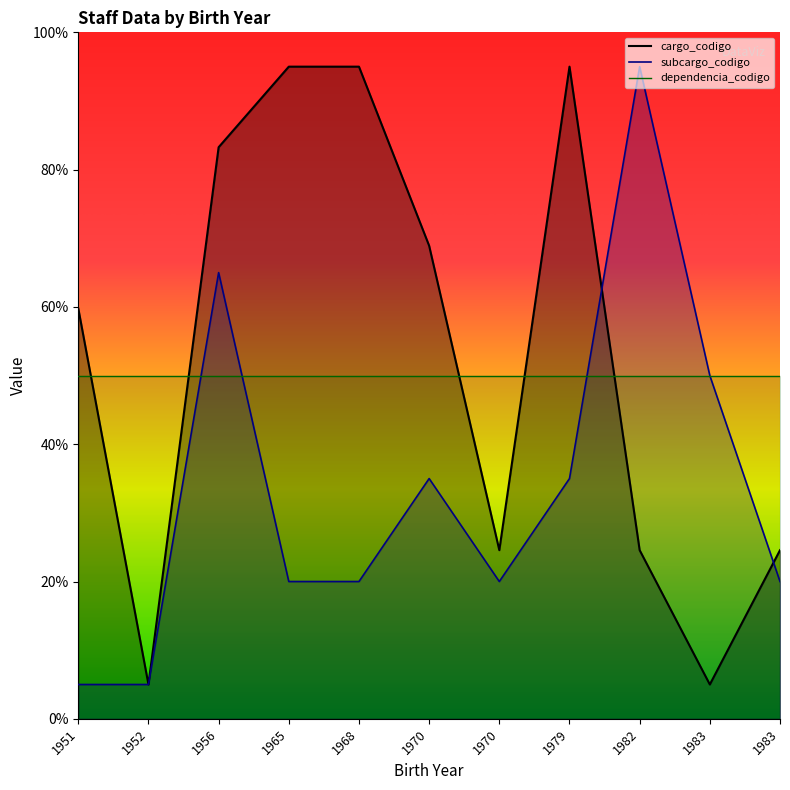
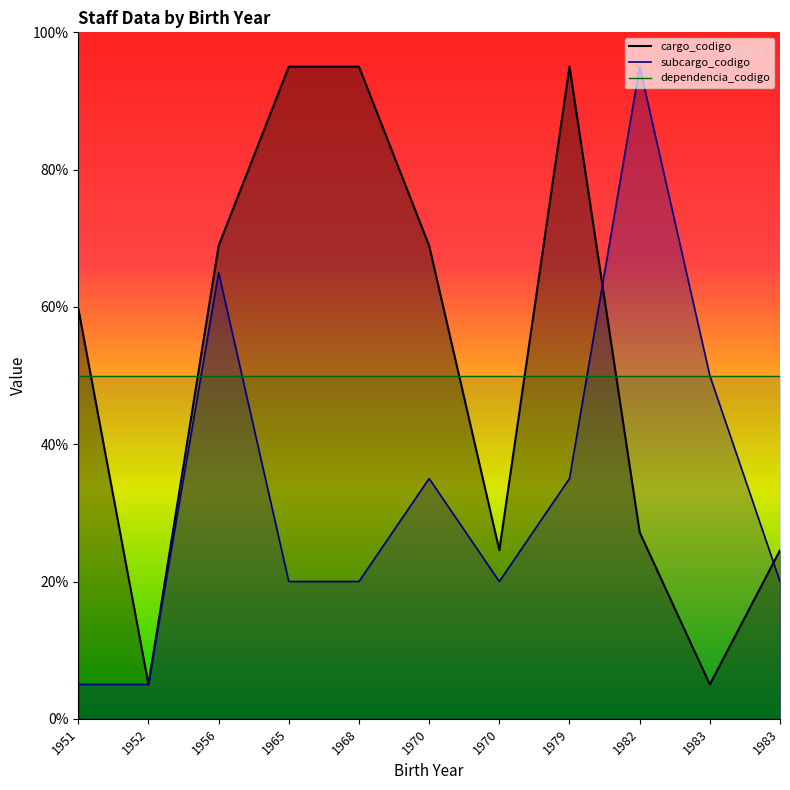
cargo_codigo, 1956: 83% -> 69%
cargo_codigo, 1982: 25% -> 27%
